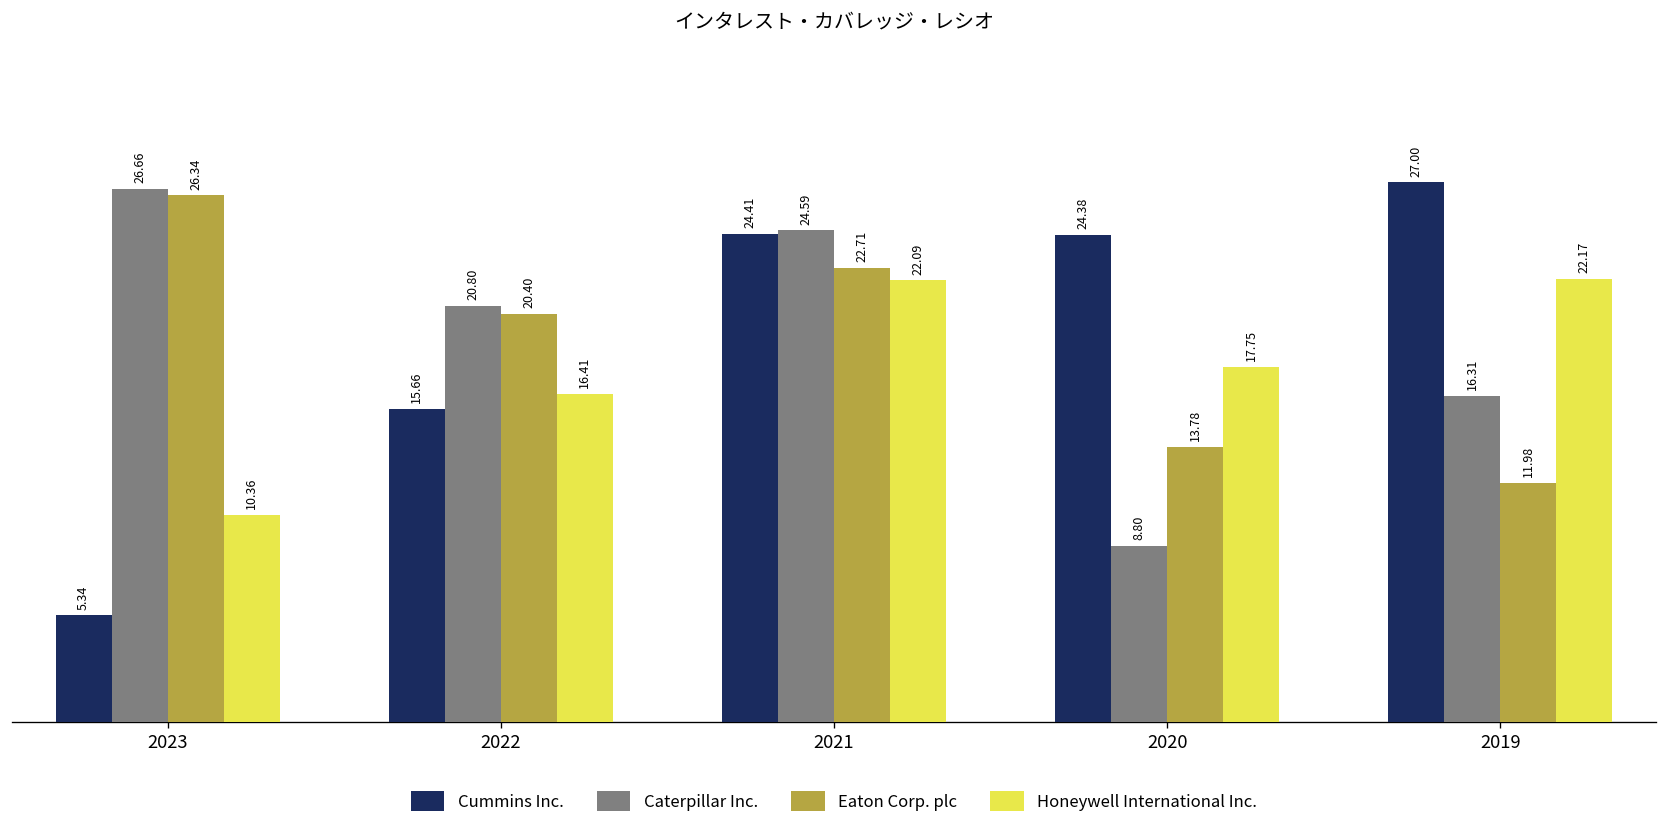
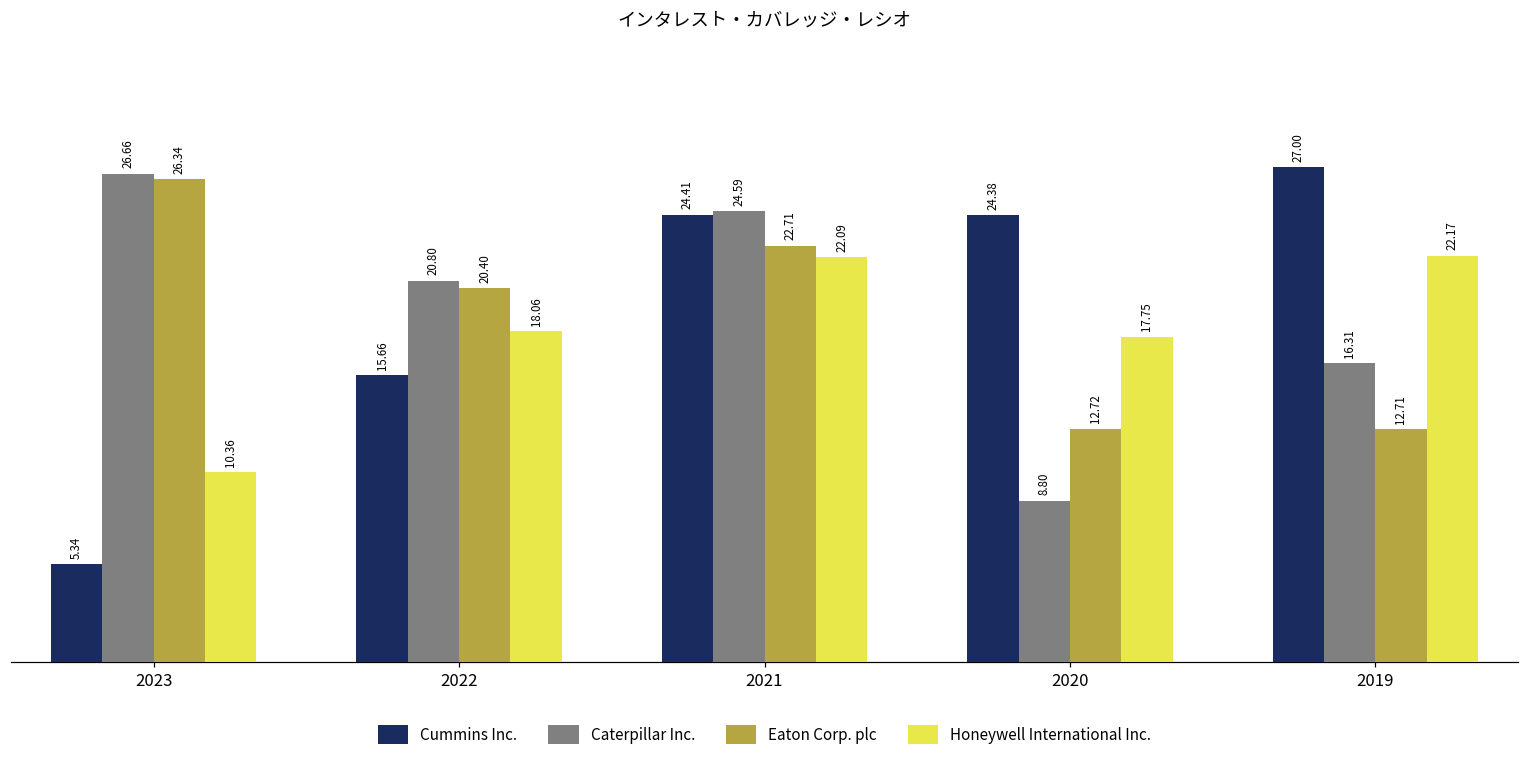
Honeywell International Inc., 2022: 16.41 -> 18.06
Eaton Corp. plc, 2020: 13.78 -> 12.72
Eaton Corp. plc, 2019: 11.98 -> 12.71
